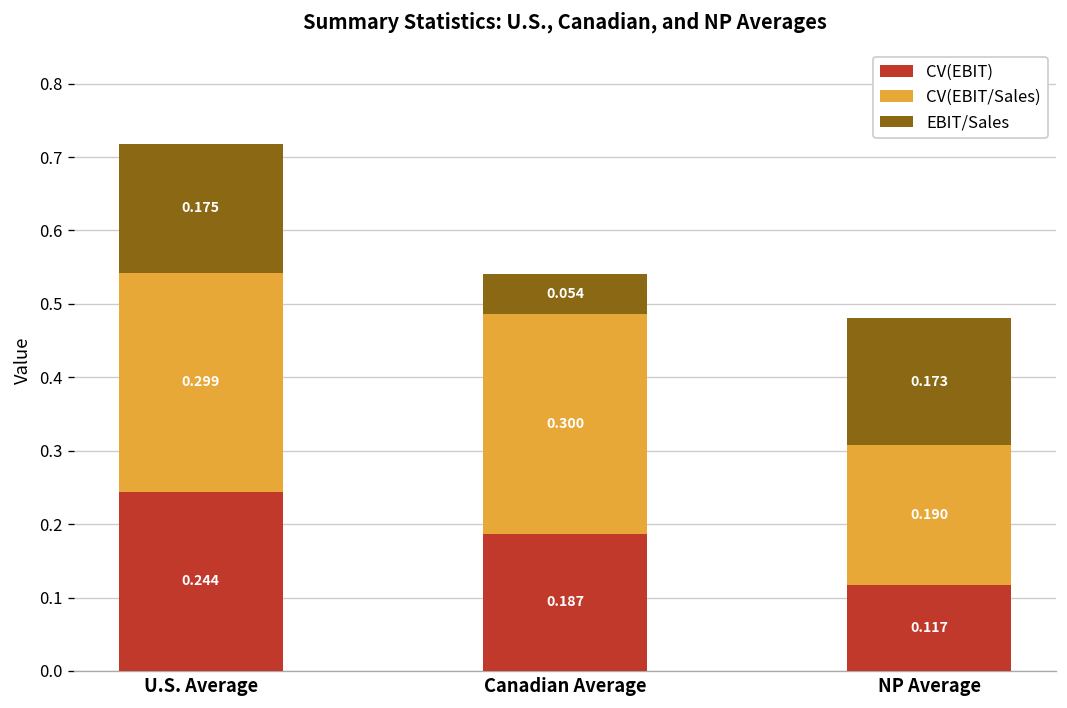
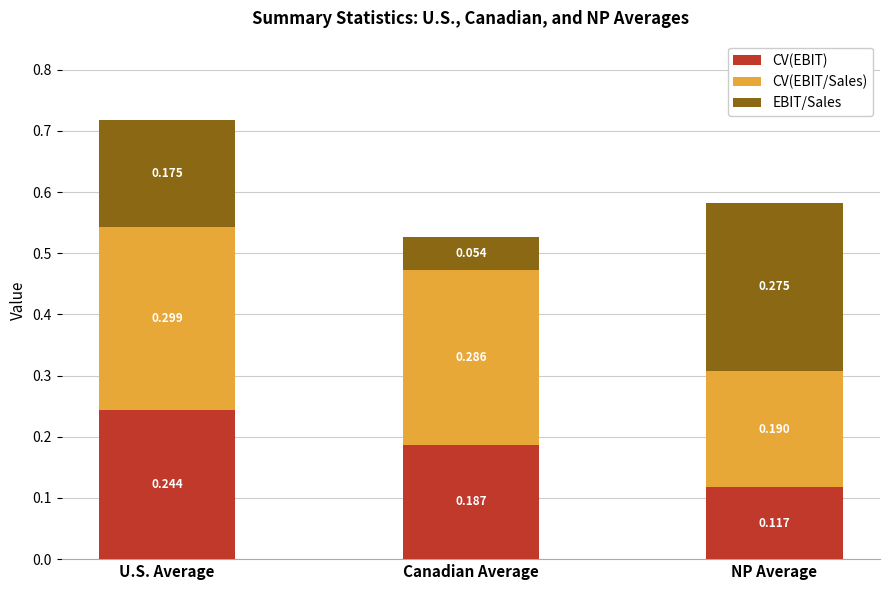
CV(EBIT/Sales), Canadian Average: 0.300 -> 0.286
EBIT/Sales, NP Average: 0.173 -> 0.275
